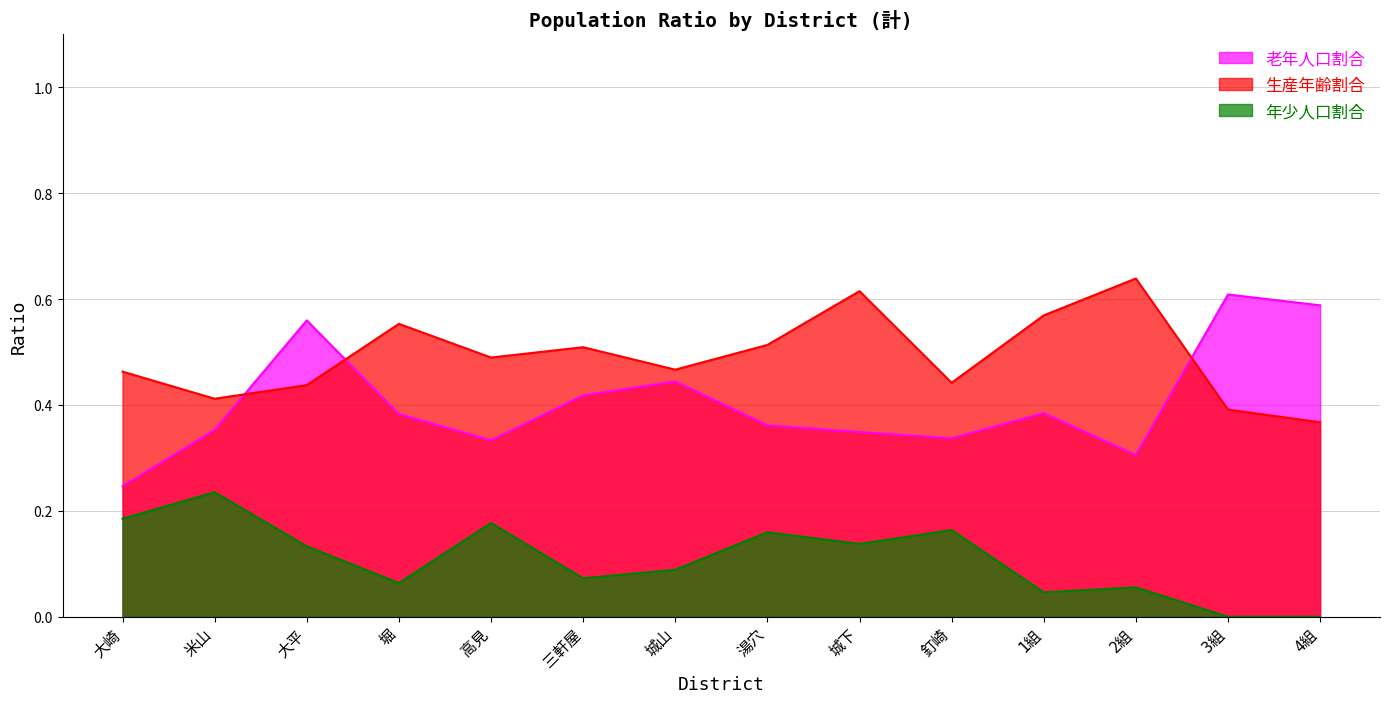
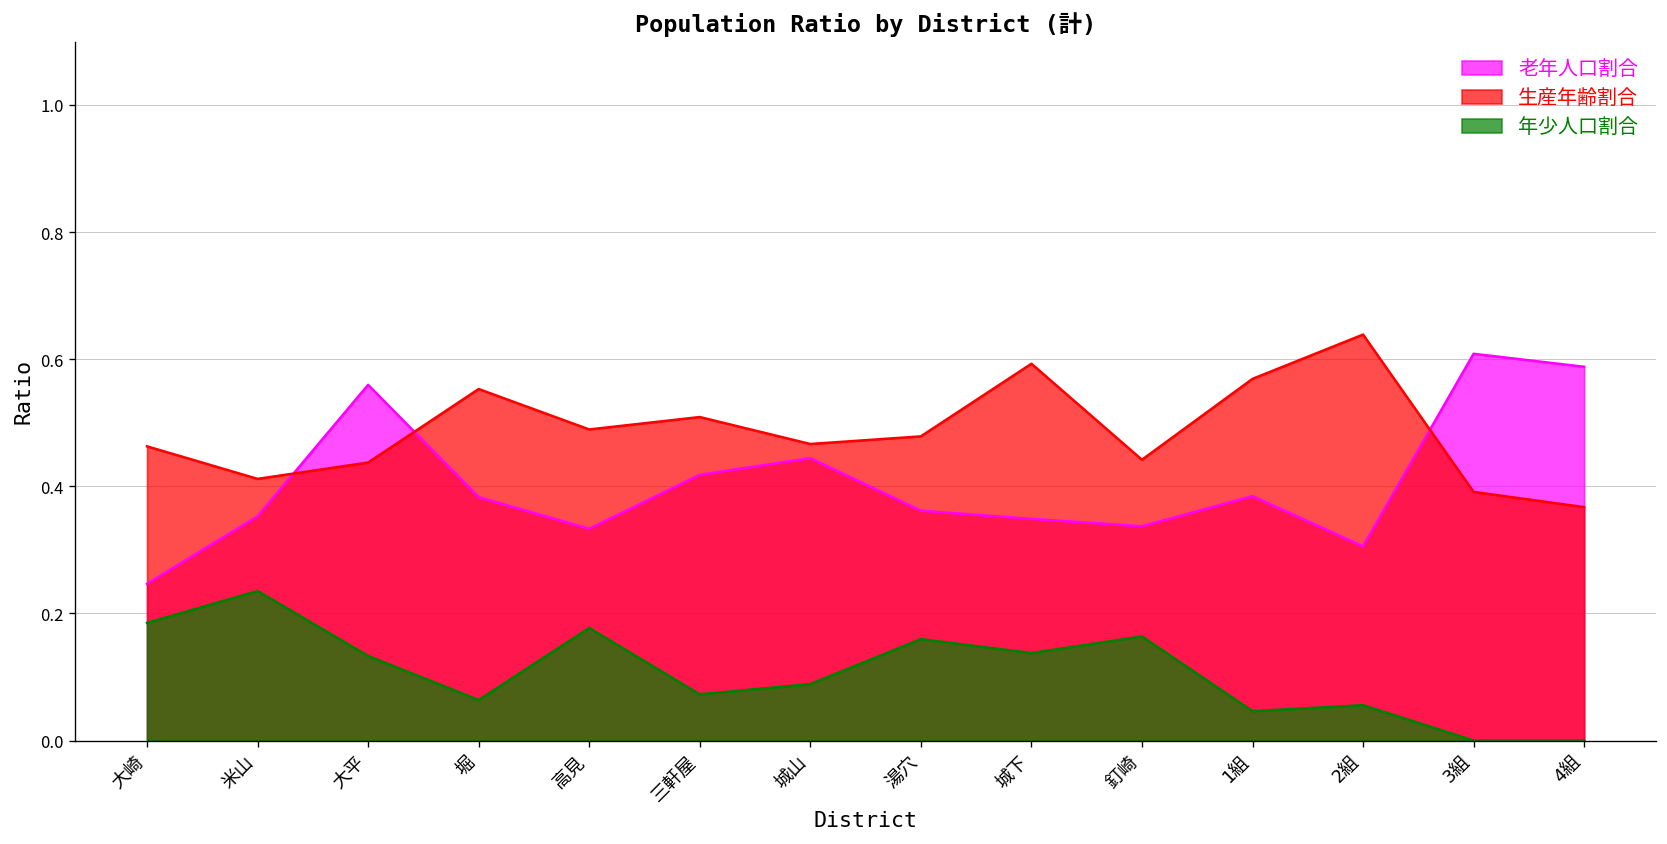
生産年齢割合, 湯穴: 0.51 -> 0.48
生産年齢割合, 城下: 0.62 -> 0.59
